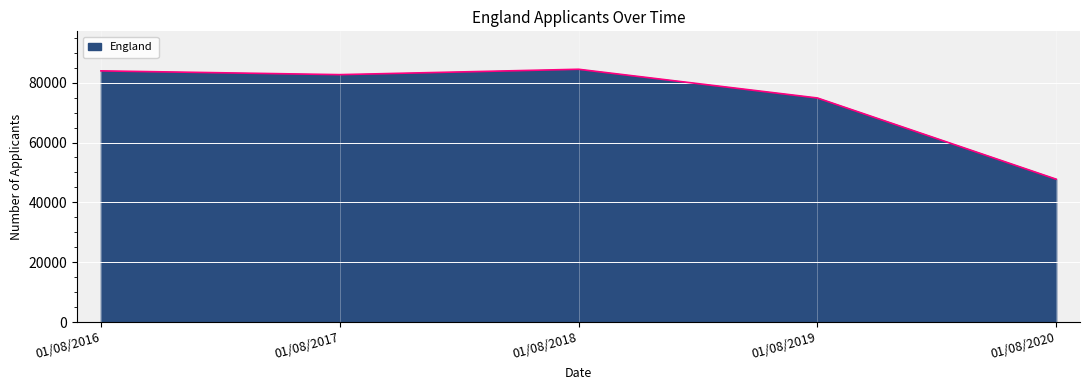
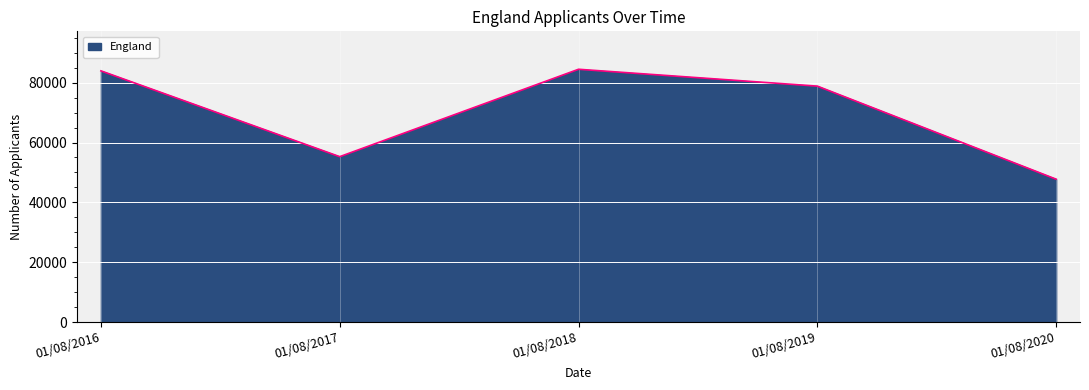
01/08/2017: 83000 -> 55000
01/08/2019: 75000 -> 79000
